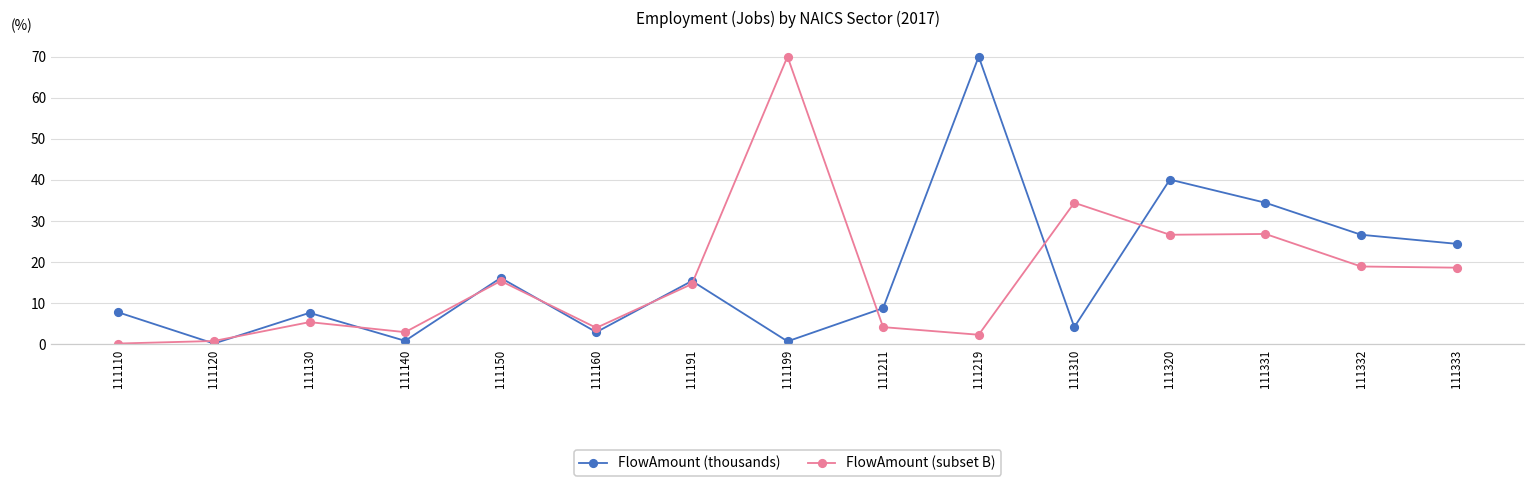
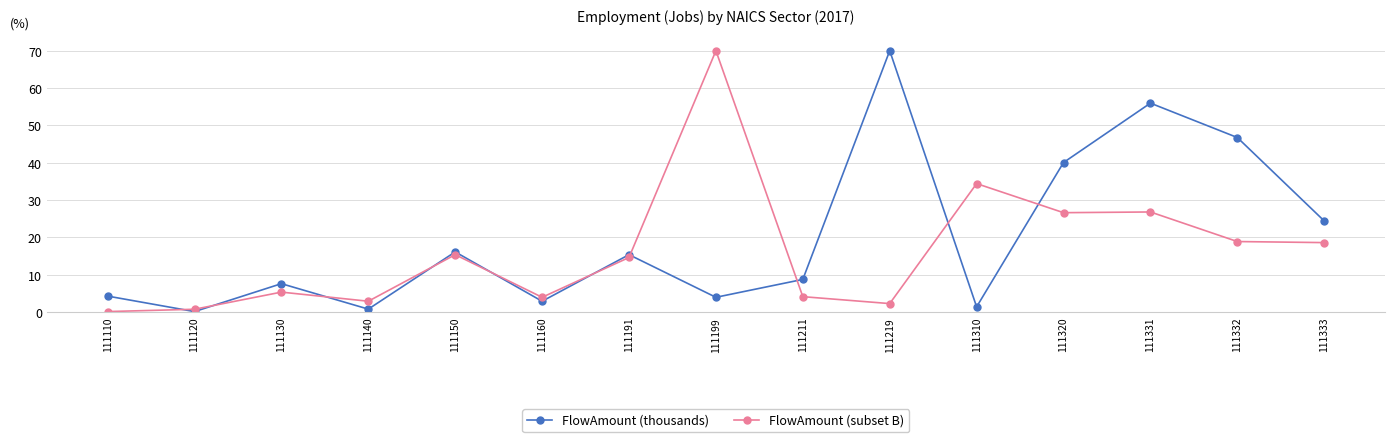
FlowAmount (thousands), 111110: 8 -> 4
FlowAmount (thousands), 111199: 1 -> 4
FlowAmount (thousands), 111310: 4 -> 1
FlowAmount (thousands), 111331: 34 -> 56
FlowAmount (thousands), 111332: 27 -> 47
